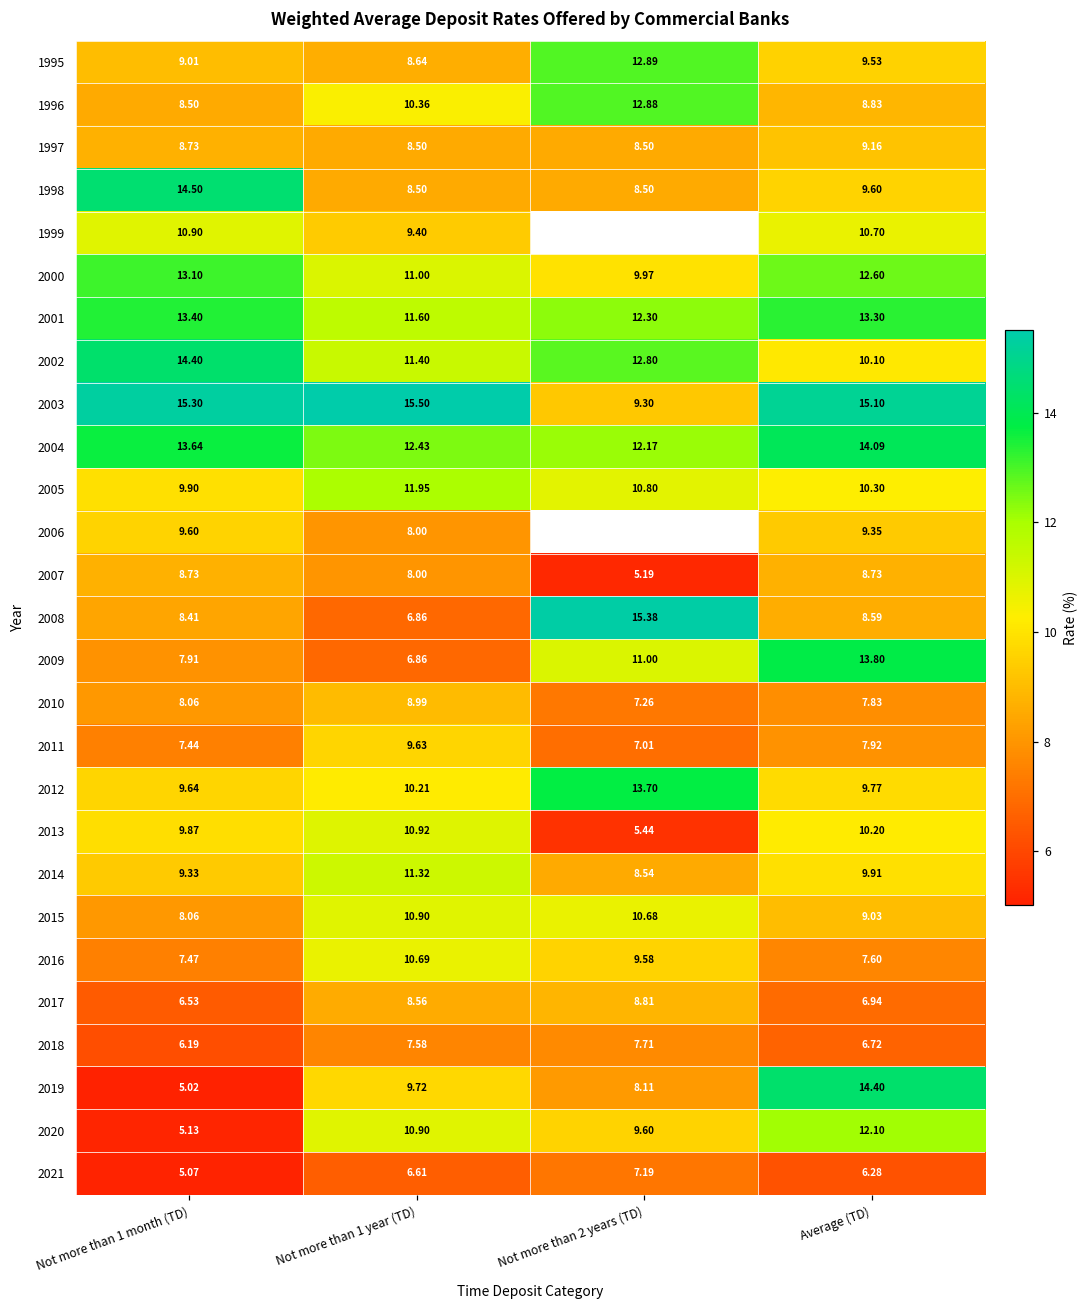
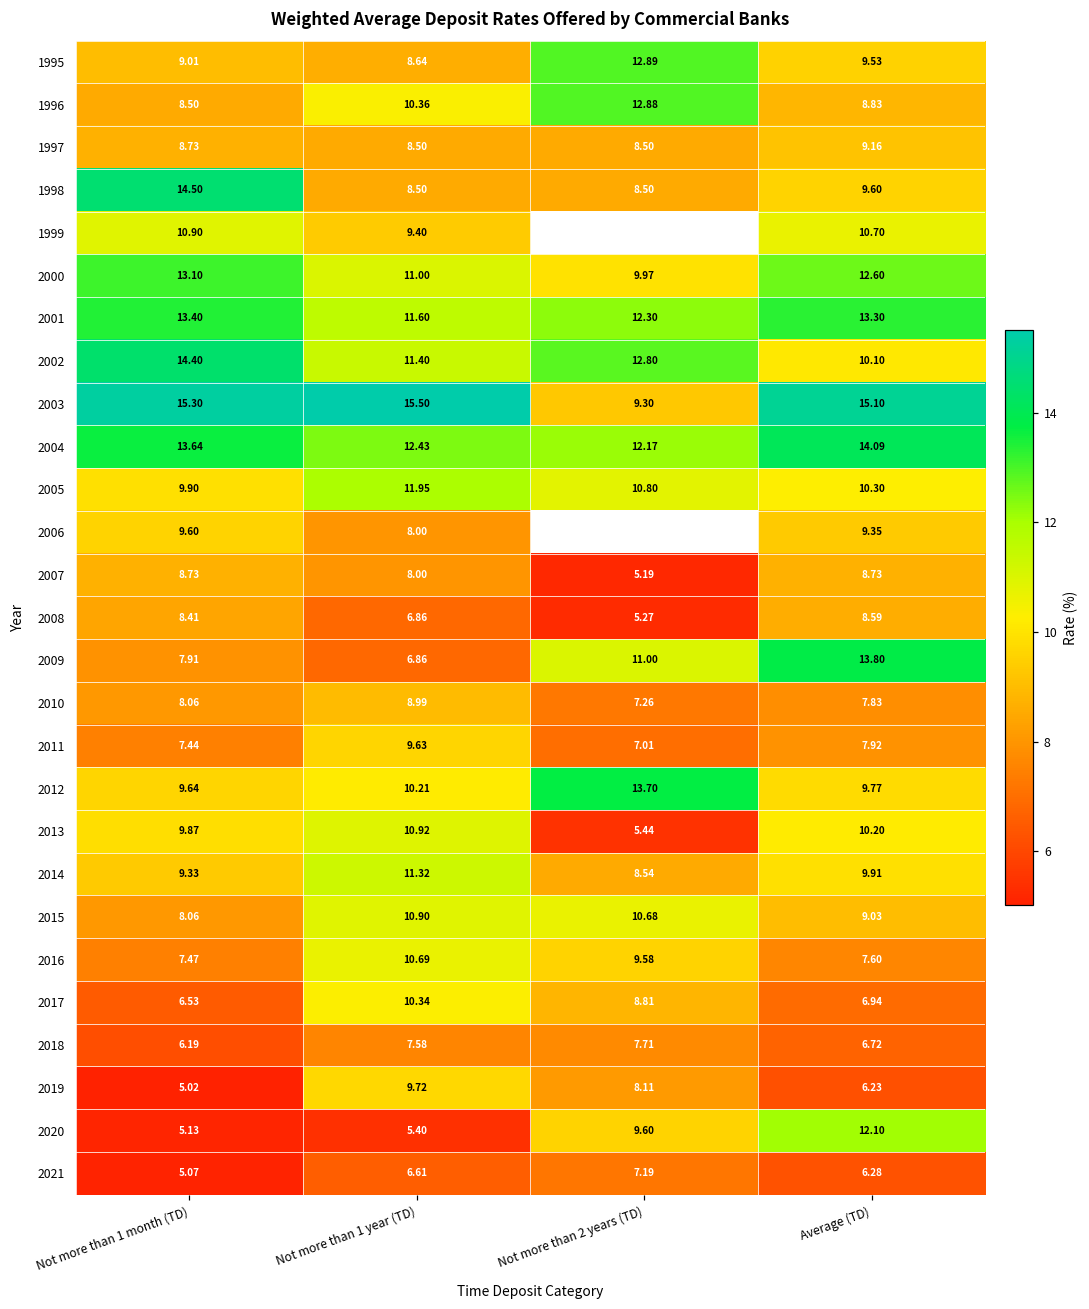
2008, Not more than 2 years (TD): 15.38 -> 5.27
2017, Not more than 1 year (TD): 8.56 -> 10.34
2019, Average (TD): 14.40 -> 6.23
2020, Not more than 1 year (TD): 10.90 -> 5.40
